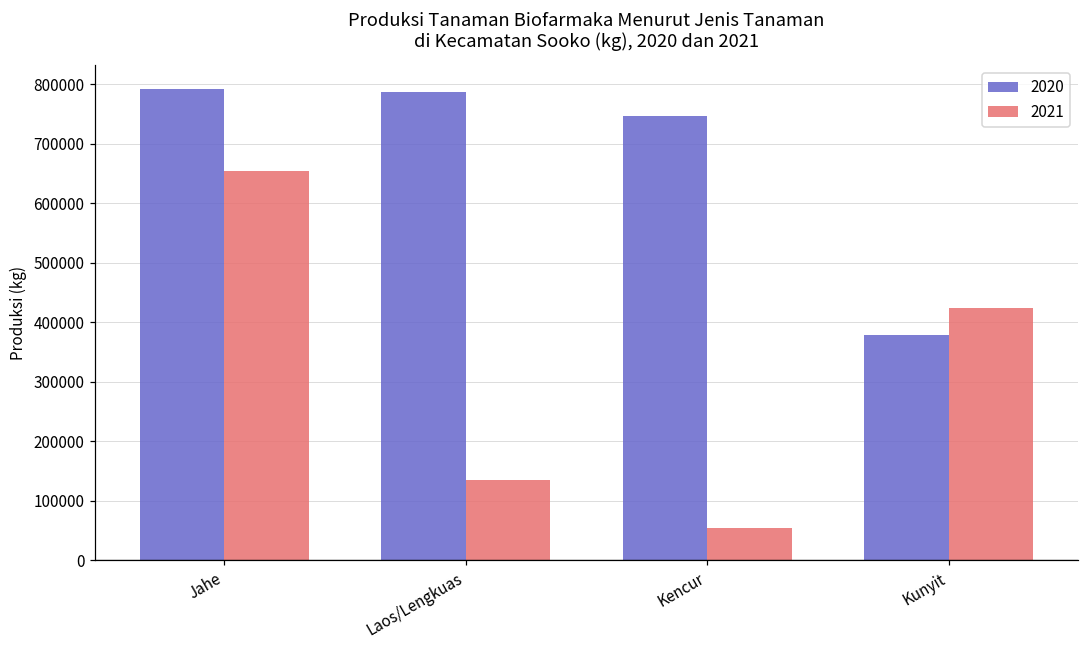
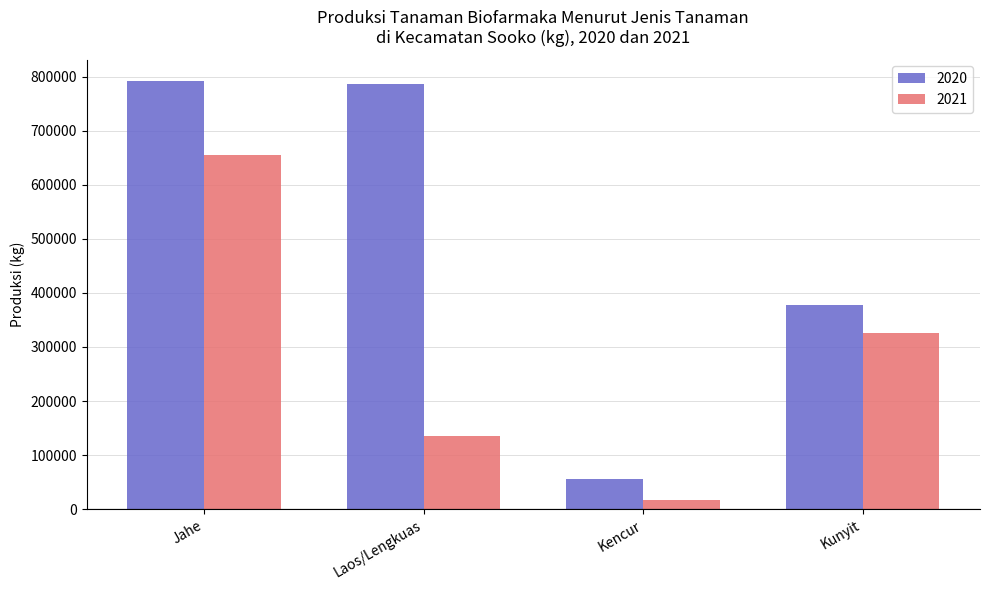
2020, Kencur: 750000 -> 60000
2021, Kencur: 50000 -> 20000
2021, Kunyit: 420000 -> 330000
